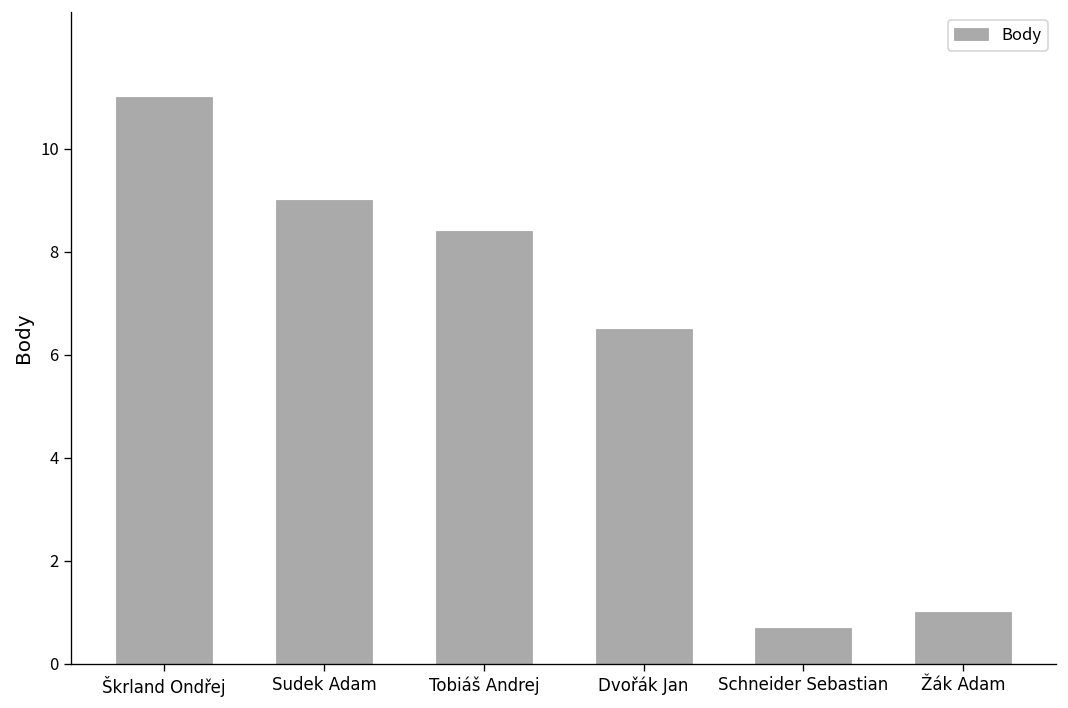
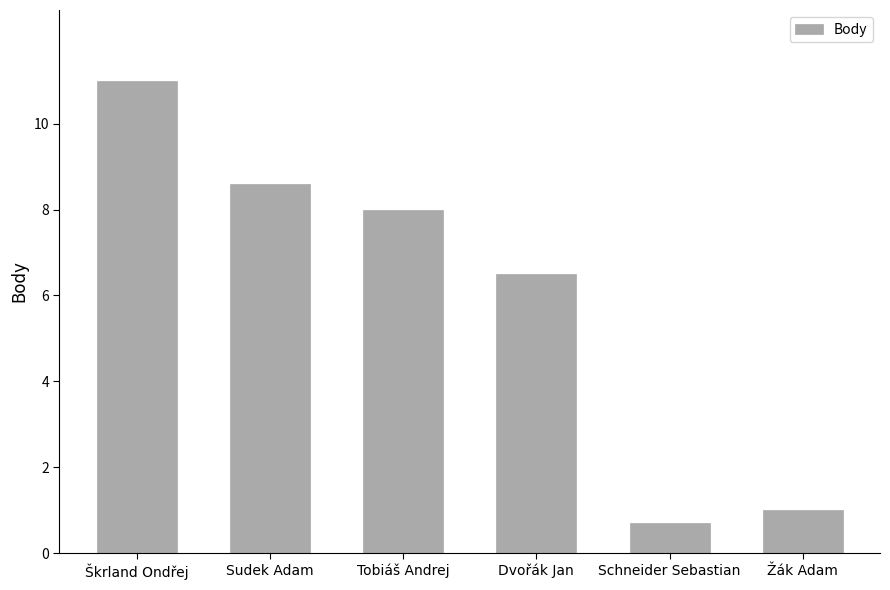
Sudek Adam: 9.0 -> 8.6
Tobiáš Andrej: 8.4 -> 8.0
